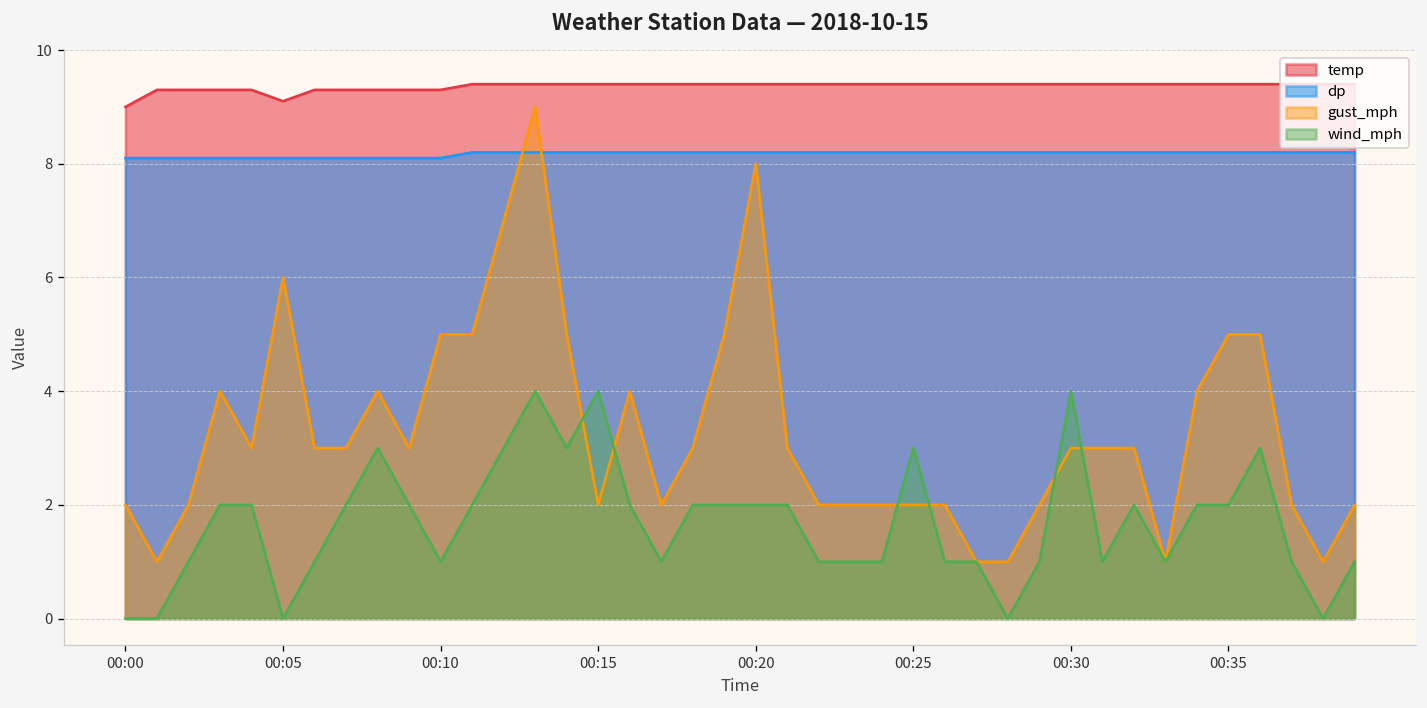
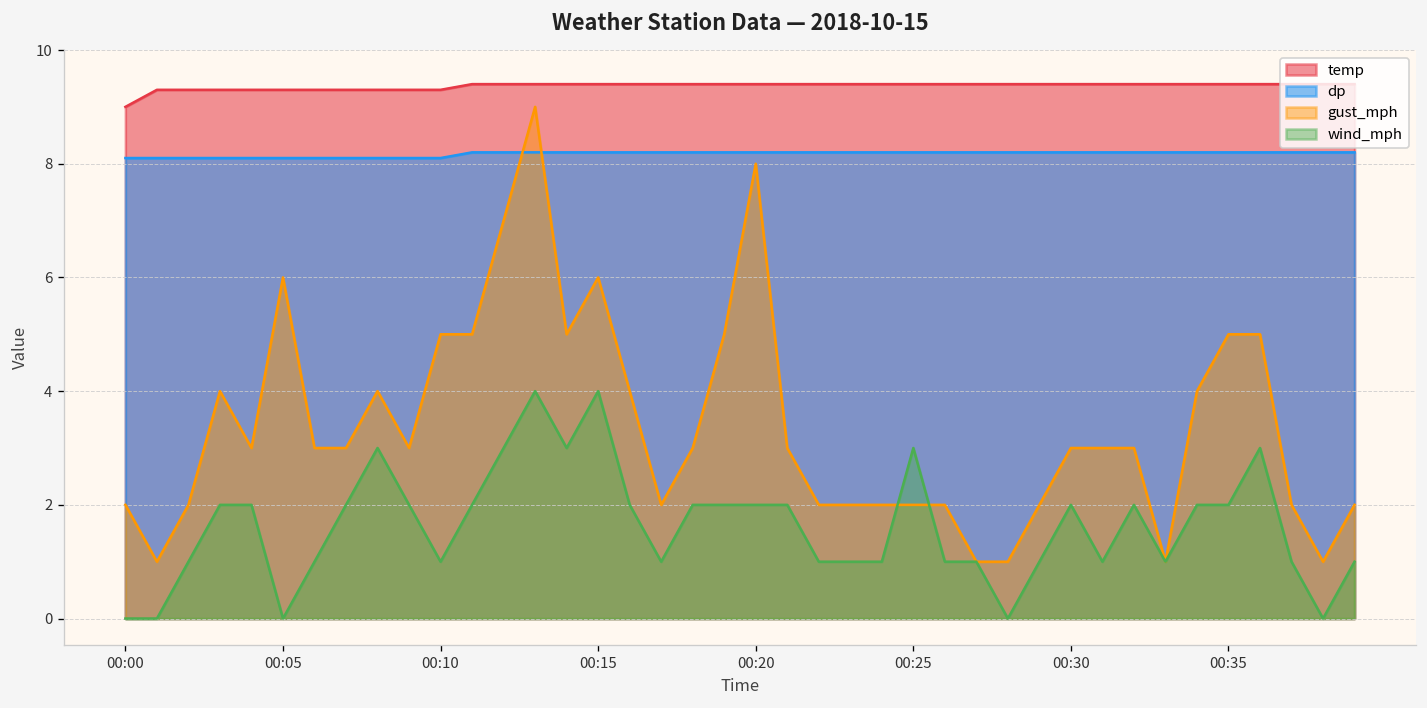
temp, 00:05: 9.1 -> 9.3
gust_mph, 00:15: 2 -> 6
wind_mph, 00:30: 4 -> 2
